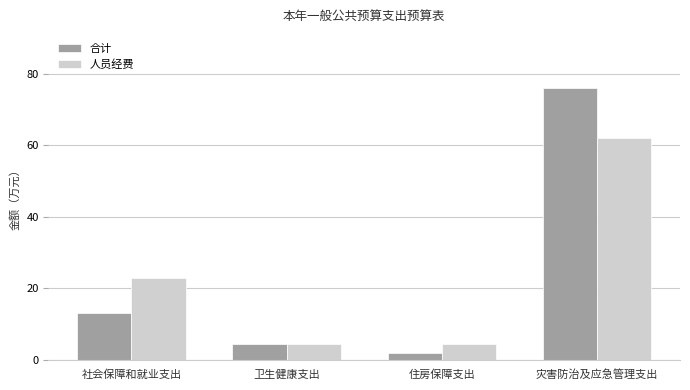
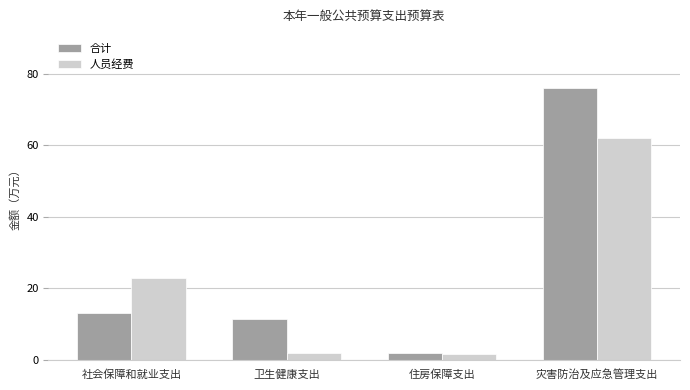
合计, 卫生健康支出: 4 -> 11
人员经费, 卫生健康支出: 4 -> 2
人员经费, 住房保障支出: 4 -> 1
